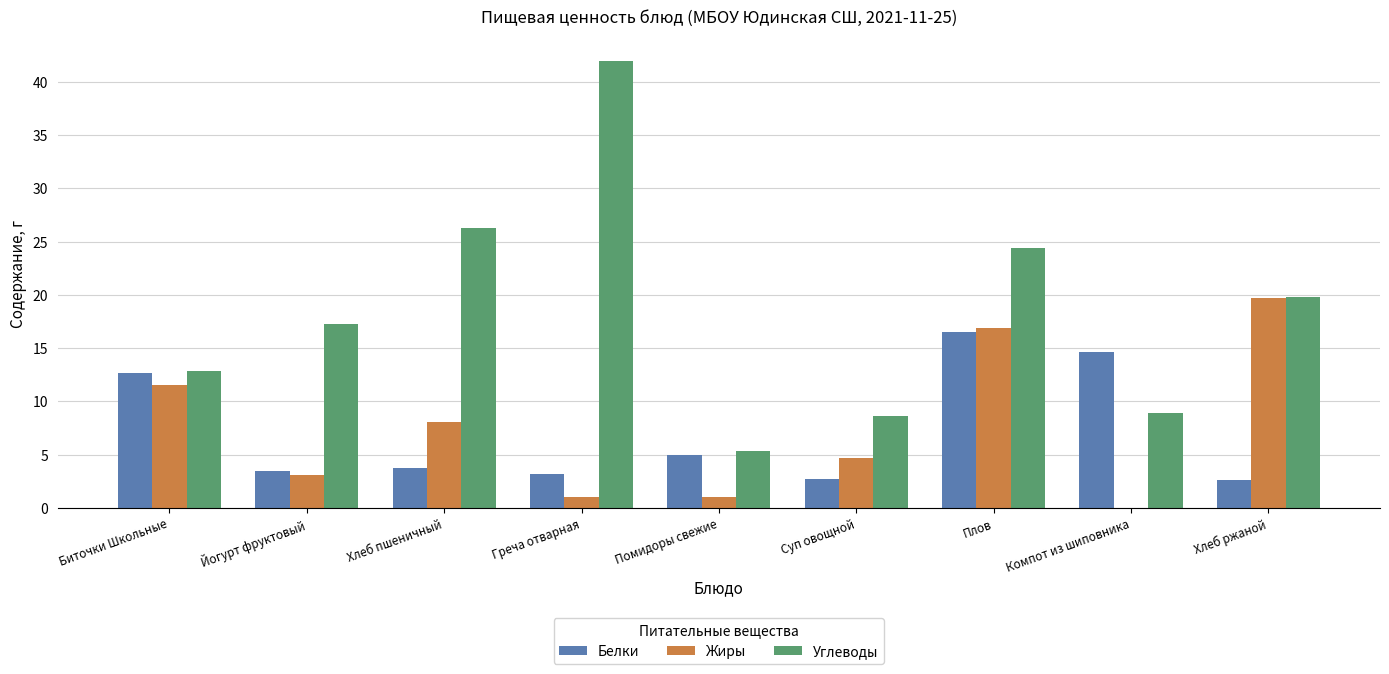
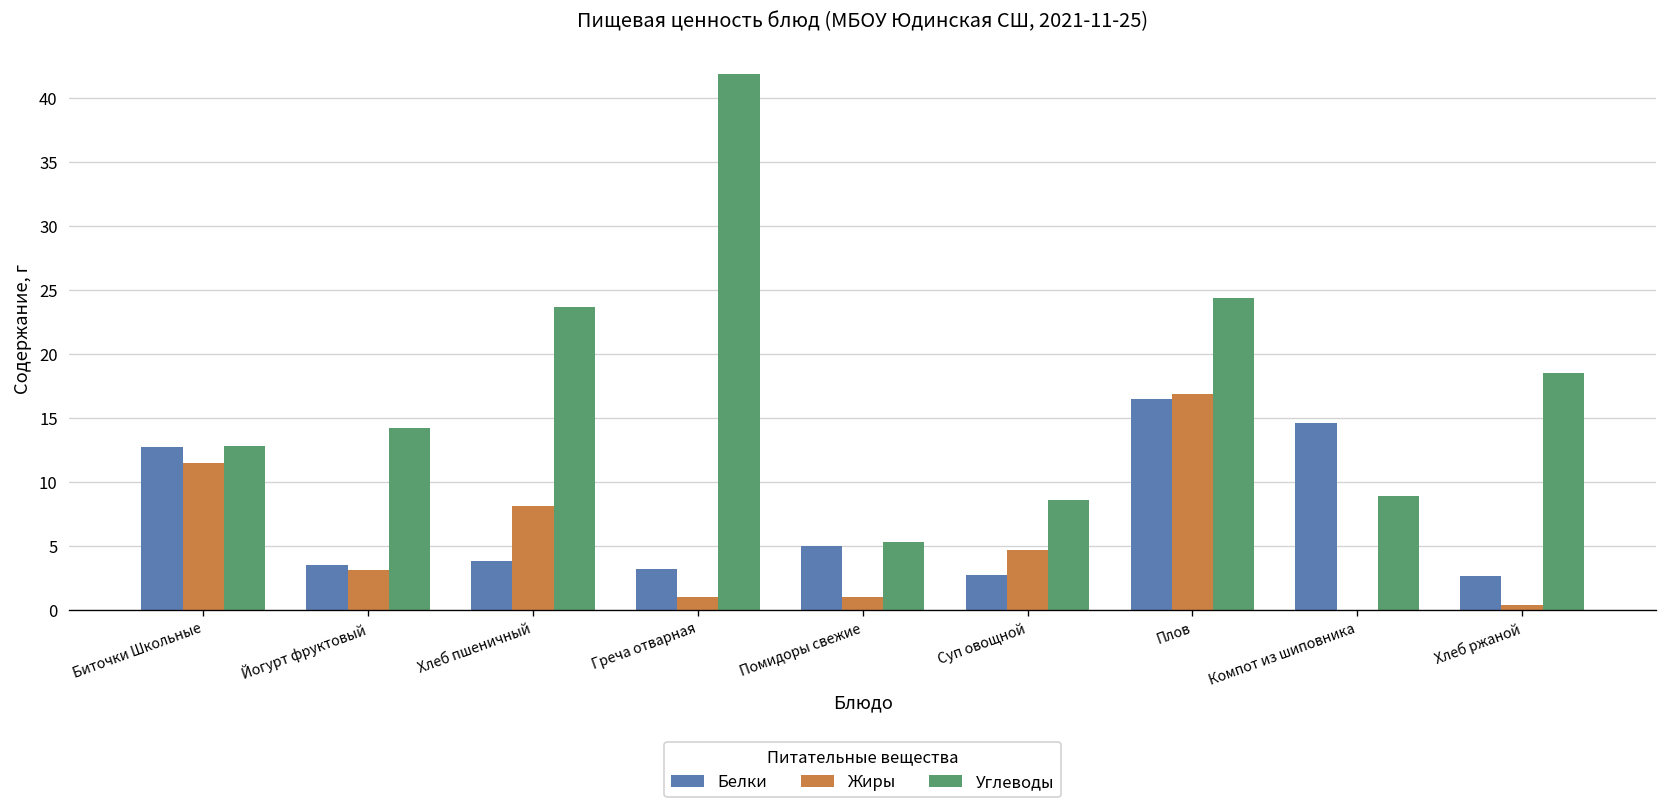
Углеводы, Йогурт фруктовый: 17.3 -> 14.2
Углеводы, Хлеб пшеничный: 26.3 -> 23.7
Жиры, Хлеб ржаной: 19.7 -> 0.4
Углеводы, Хлеб ржаной: 19.8 -> 18.5
